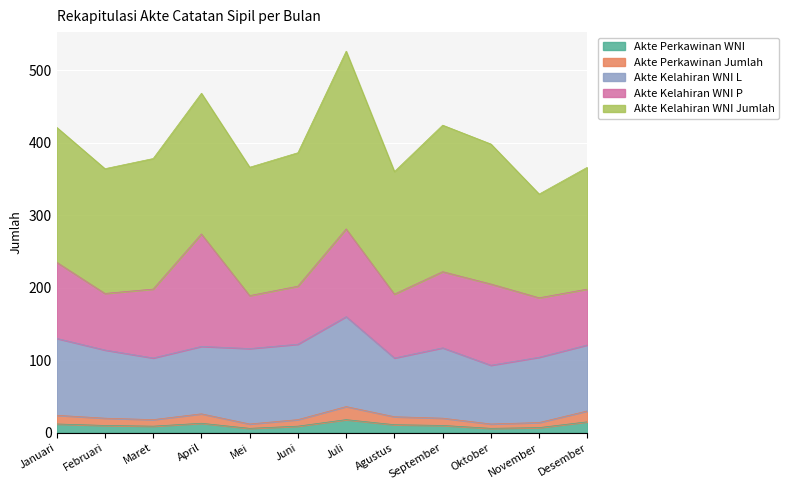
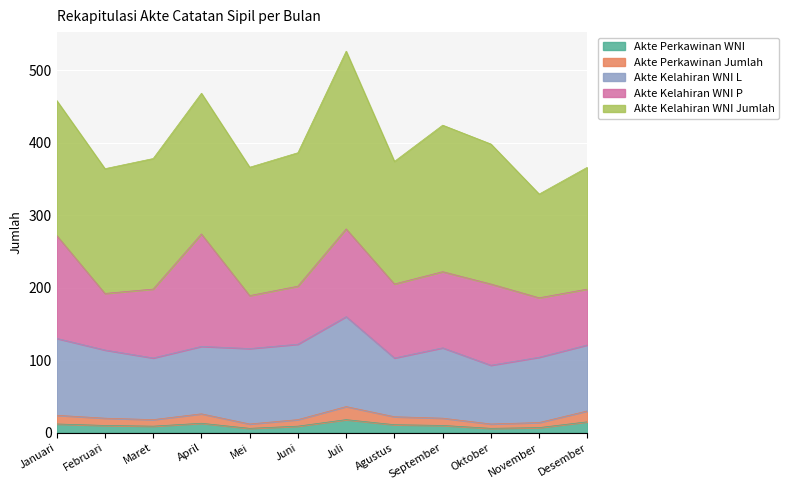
Akte Kelahiran WNI P, Januari: 110 -> 140
Akte Kelahiran WNI P, Agustus: 90 -> 100
